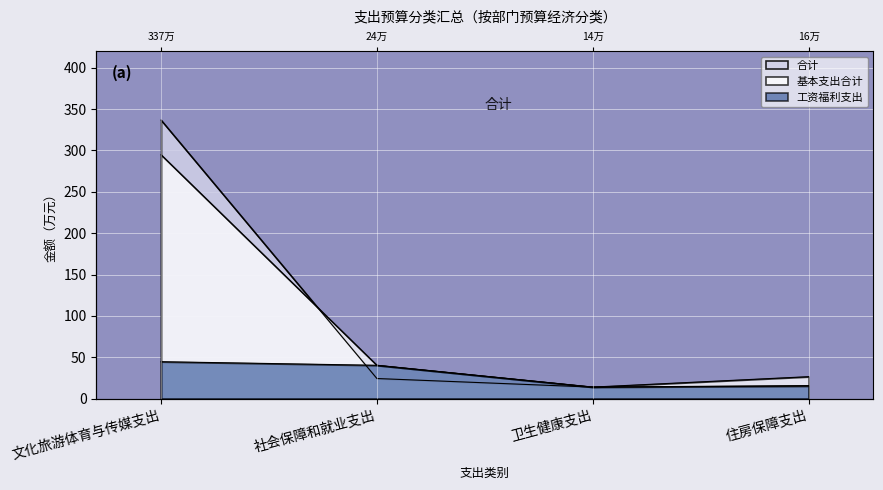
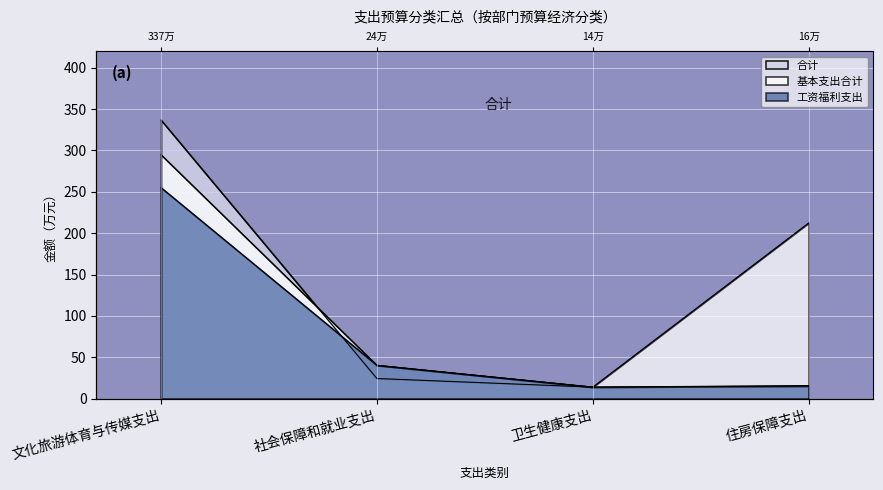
工资福利支出, 文化旅游体育与传媒支出: 40 -> 260
基本支出合计, 住房保障支出: 30 -> 210
